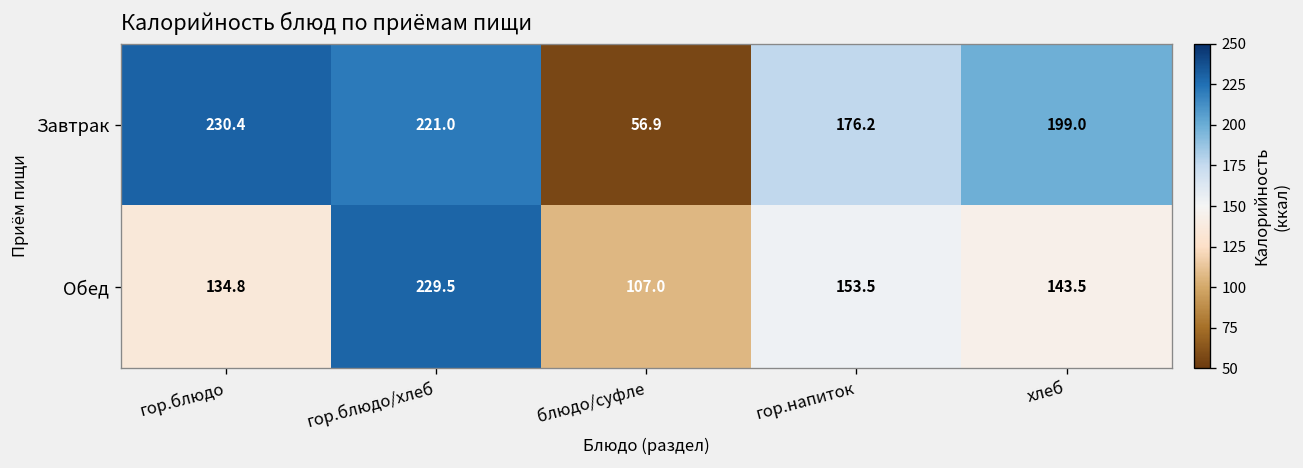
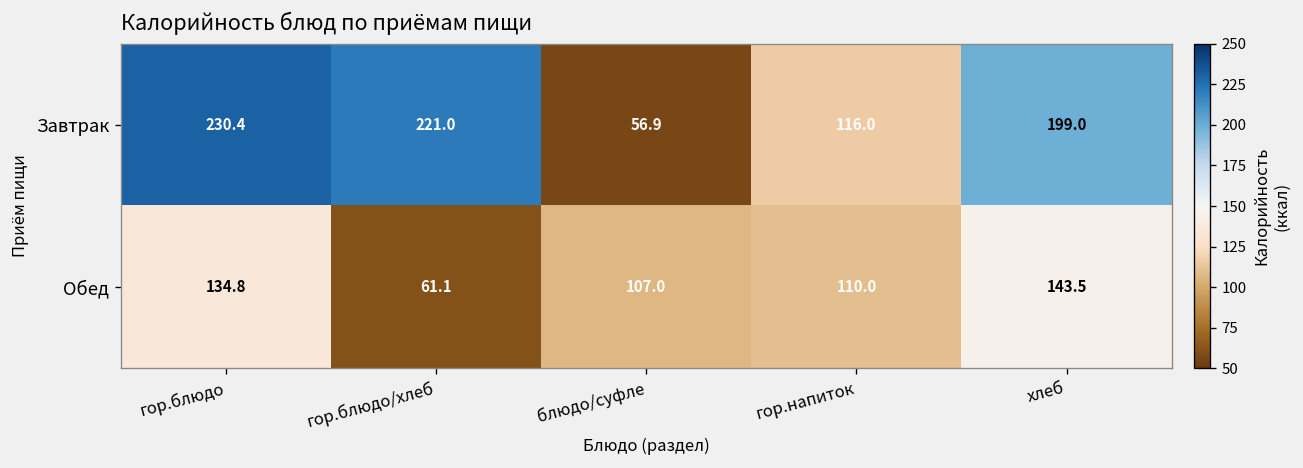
Завтрак, гор.напиток: 176.2 -> 116.0
Обед, гор.блюдо/хлеб: 229.5 -> 61.1
Обед, гор.напиток: 153.5 -> 110.0
